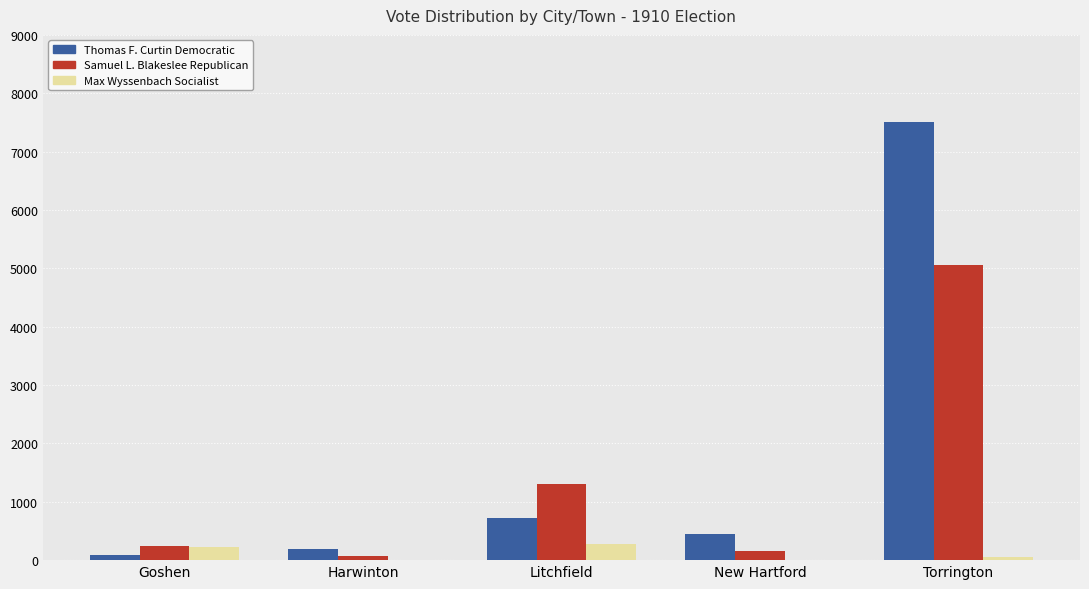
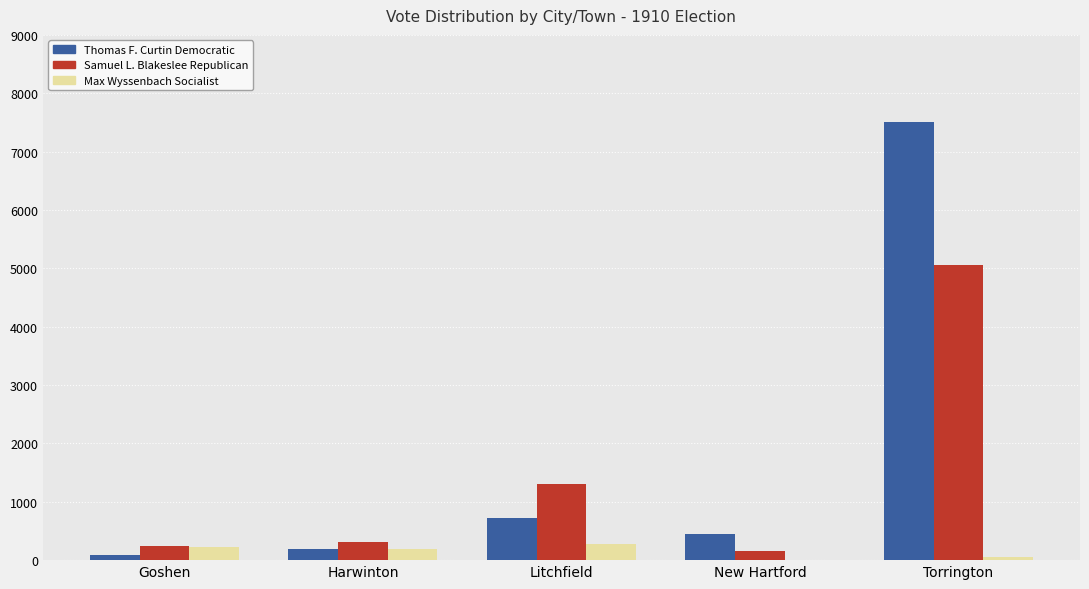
Samuel L. Blakeslee Republican, Harwinton: 100 -> 300
Max Wyssenbach Socialist, Harwinton: 0 -> 200
